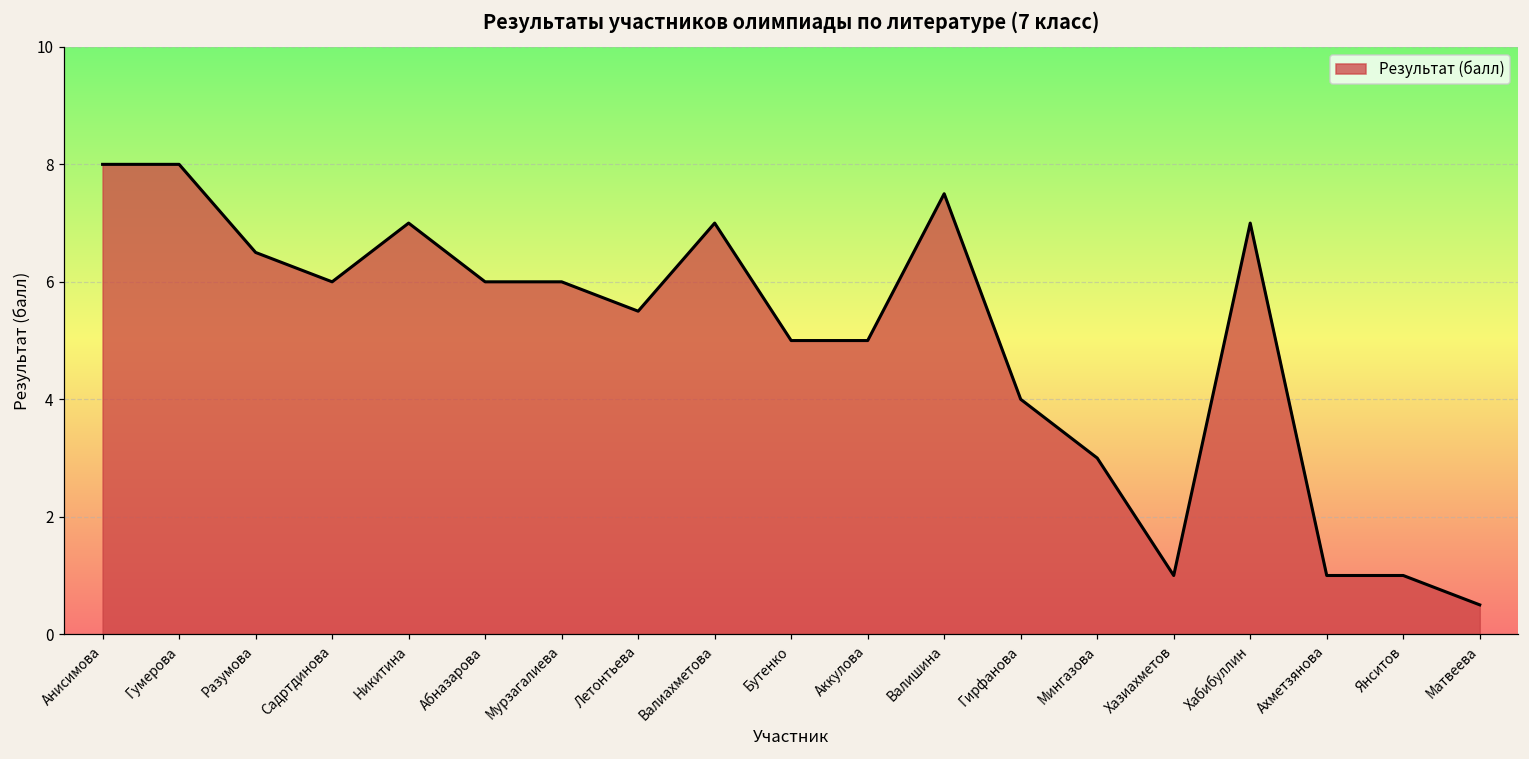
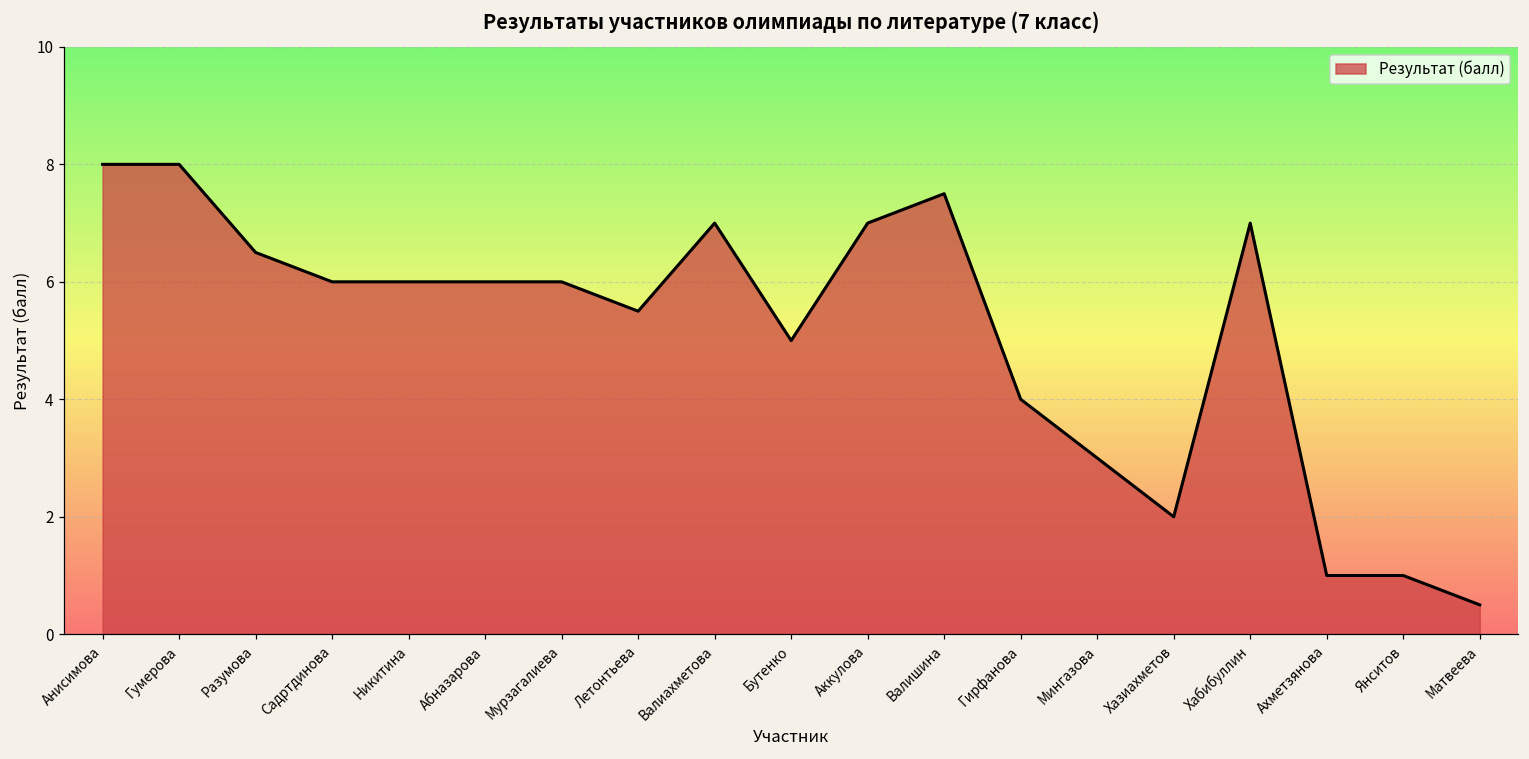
Никитина: 7 -> 6
Аккулова: 5 -> 7
Хазиахметов: 1 -> 2
